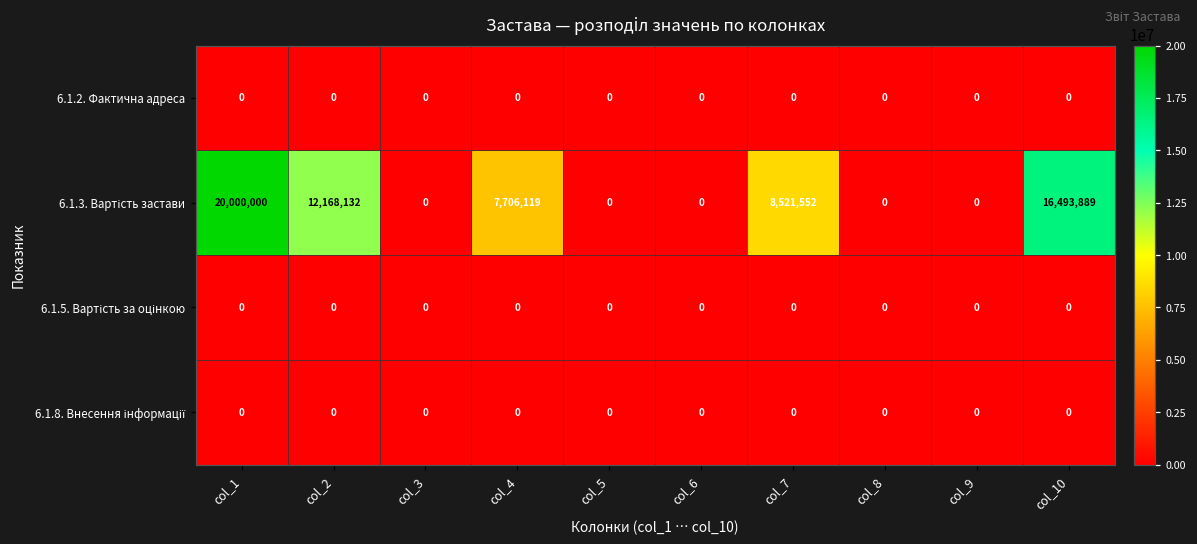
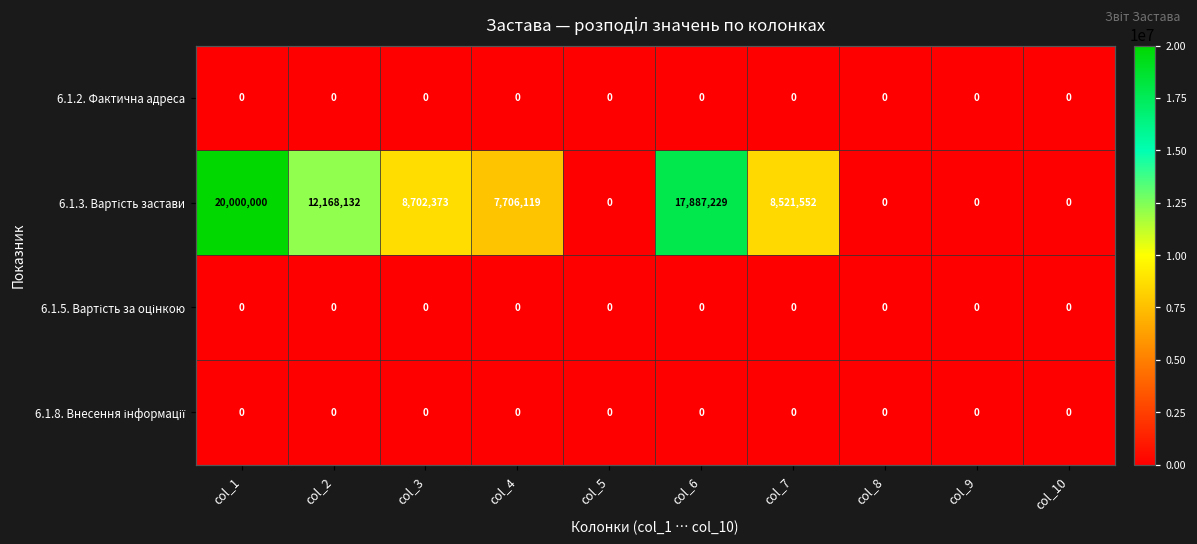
6.1.3. Вартість застави, col_3: 0 -> 8,702,373
6.1.3. Вартість застави, col_6: 0 -> 17,887,229
6.1.3. Вартість застави, col_10: 16,493,889 -> 0
